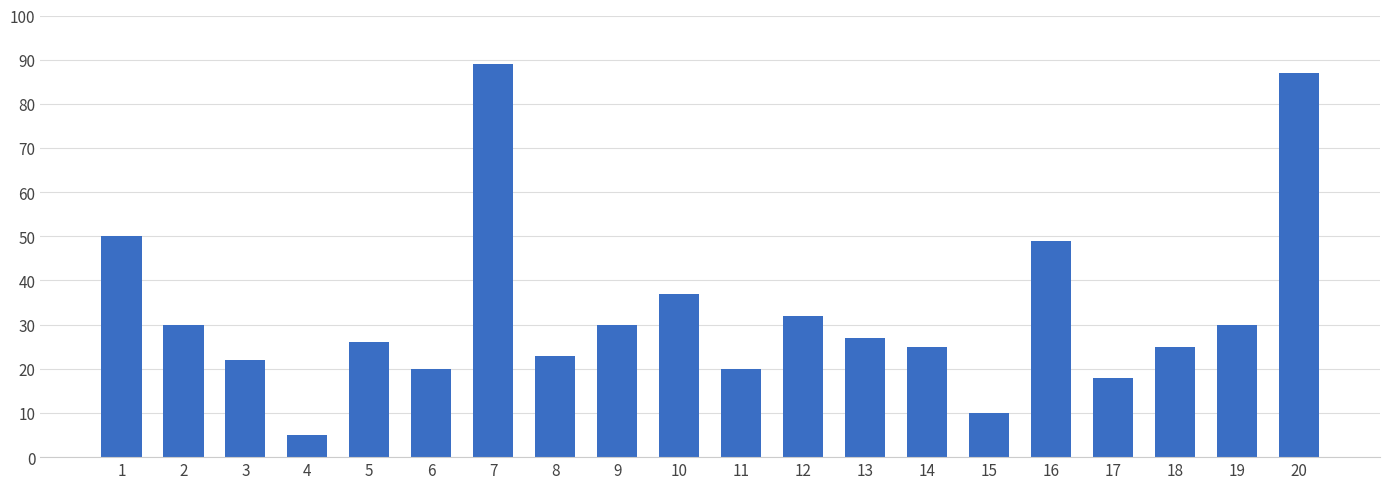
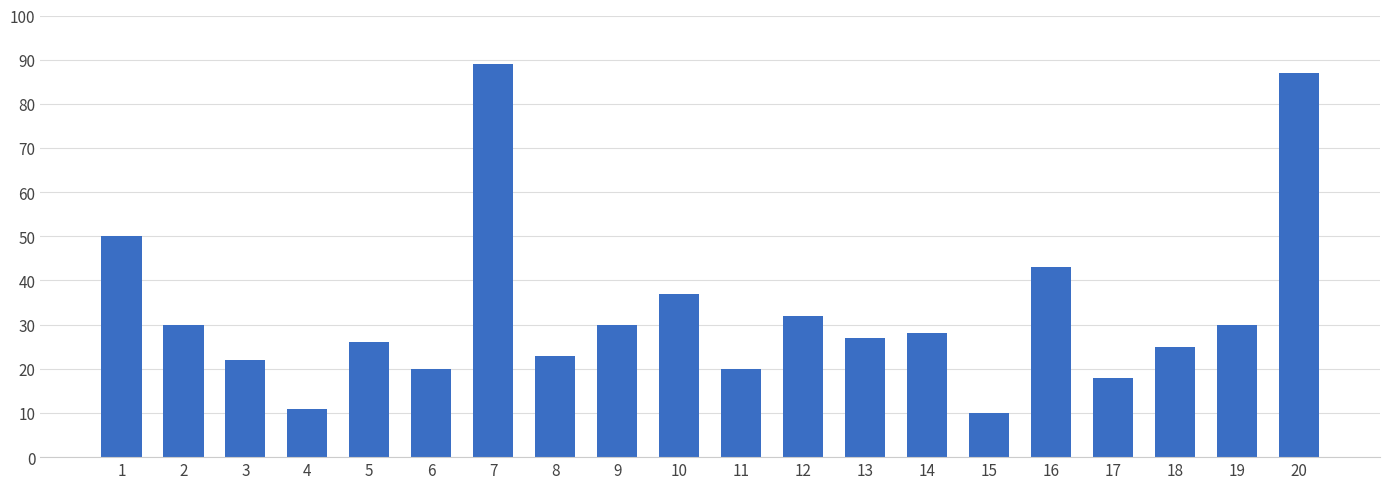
4: 5 -> 11
14: 25 -> 28
16: 49 -> 43
